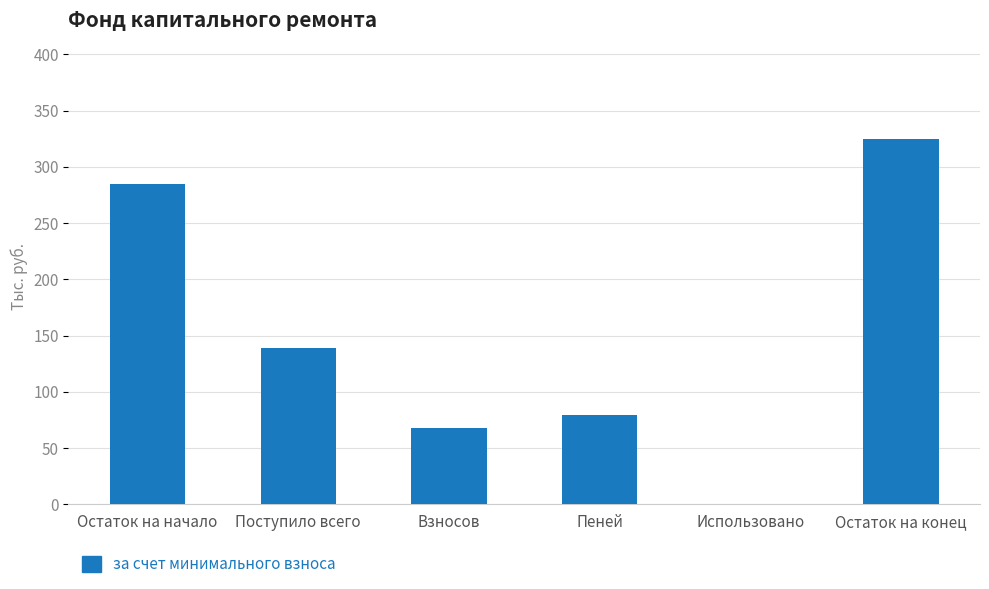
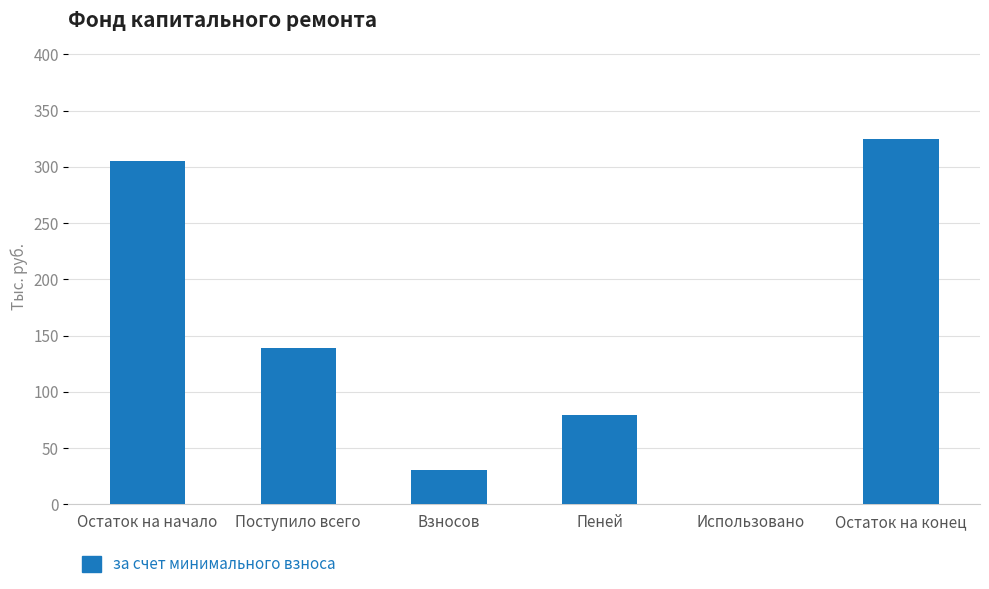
Остаток на начало: 285 -> 305
Взносов: 68 -> 30
